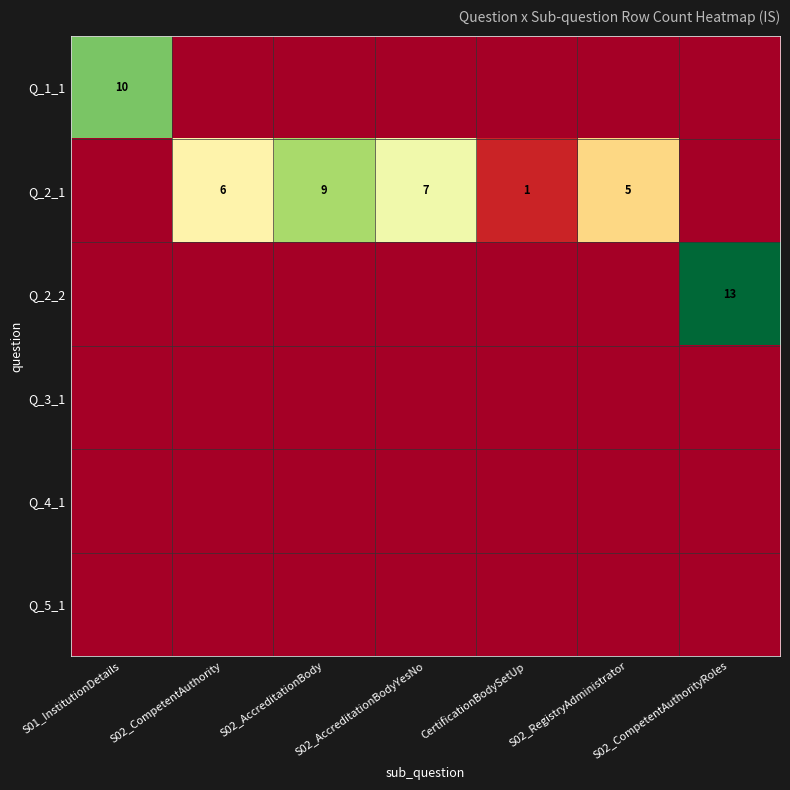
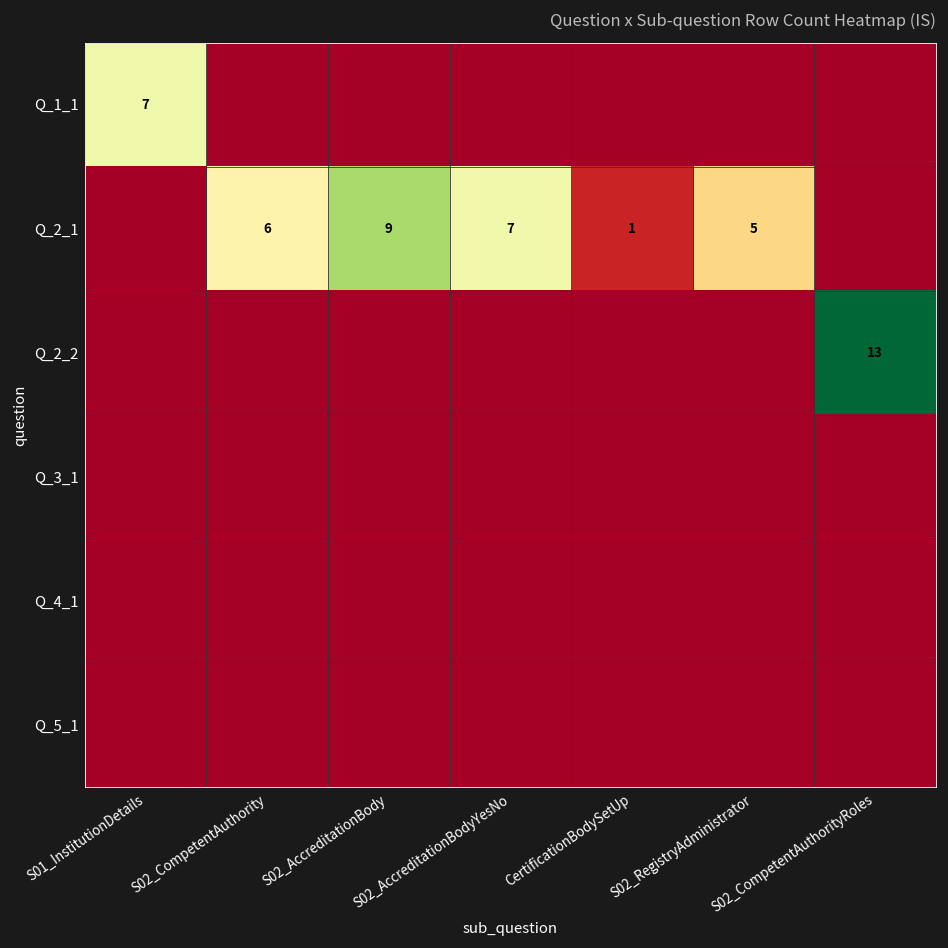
Q_1_1, S01_InstitutionDetails: 10 -> 7
